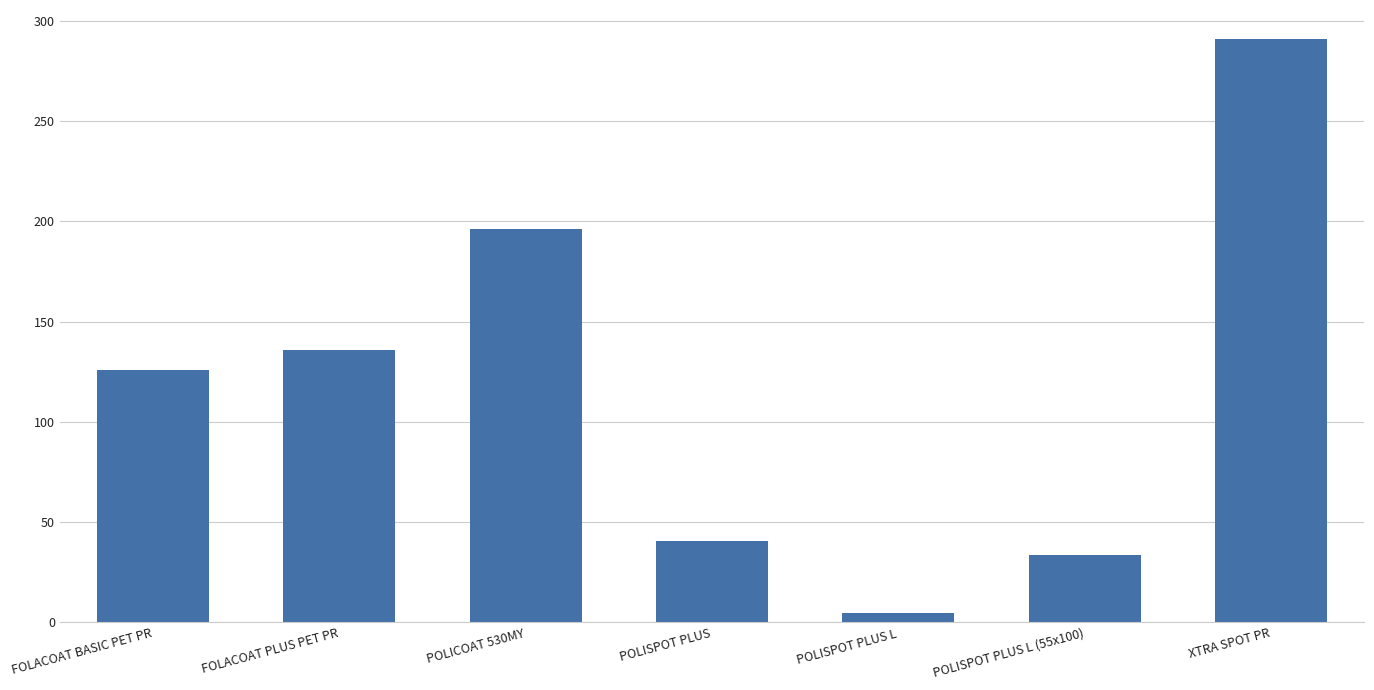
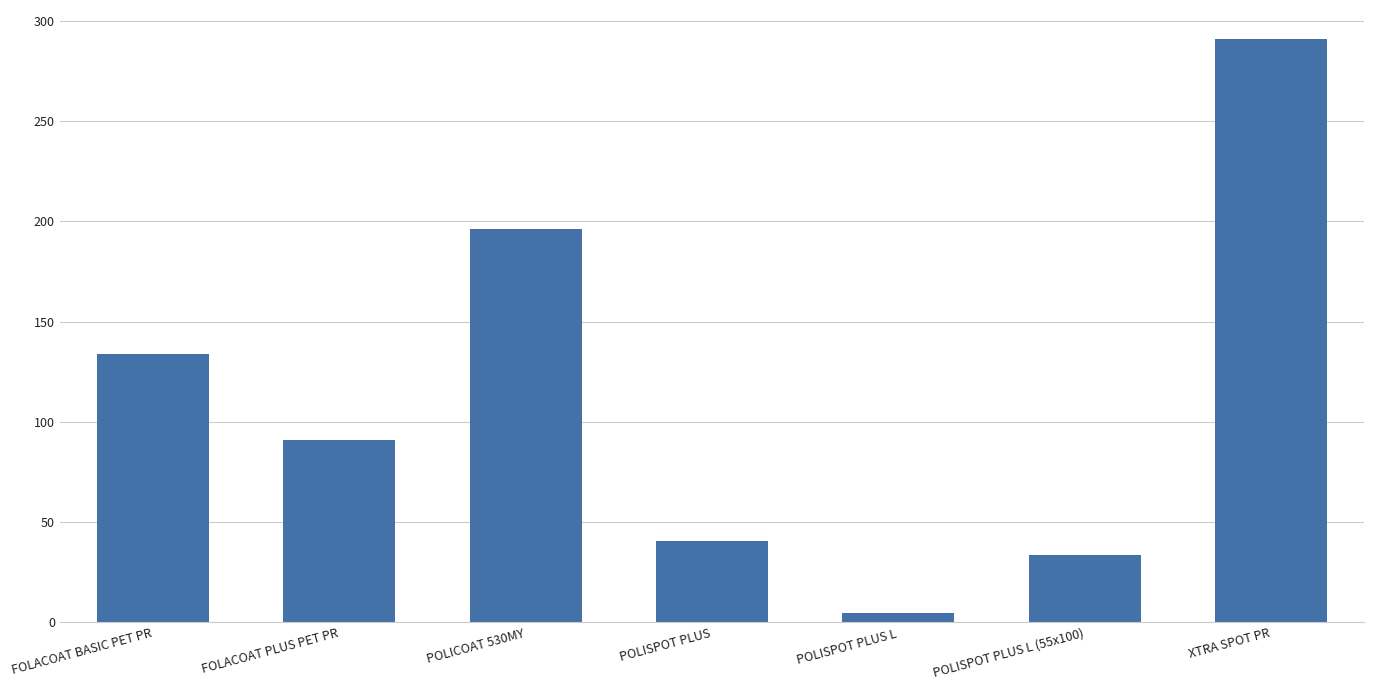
FOLACOAT BASIC PET PR: 126 -> 134
FOLACOAT PLUS PET PR: 136 -> 91
